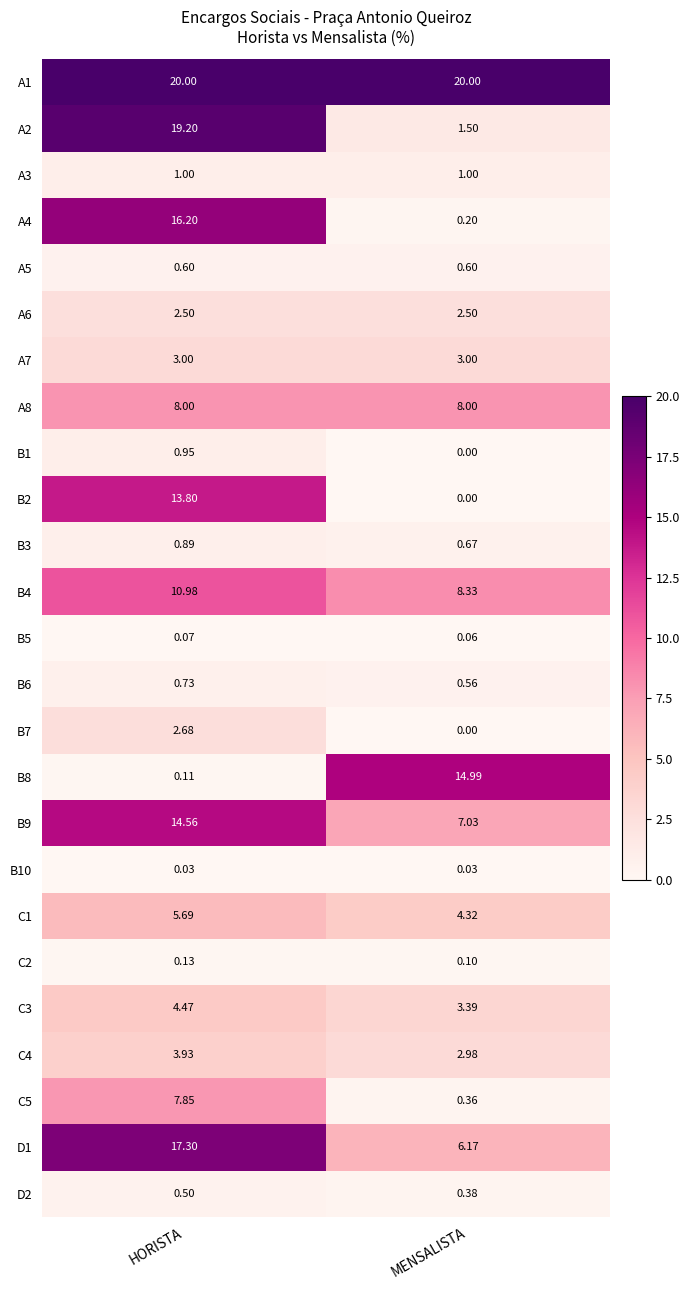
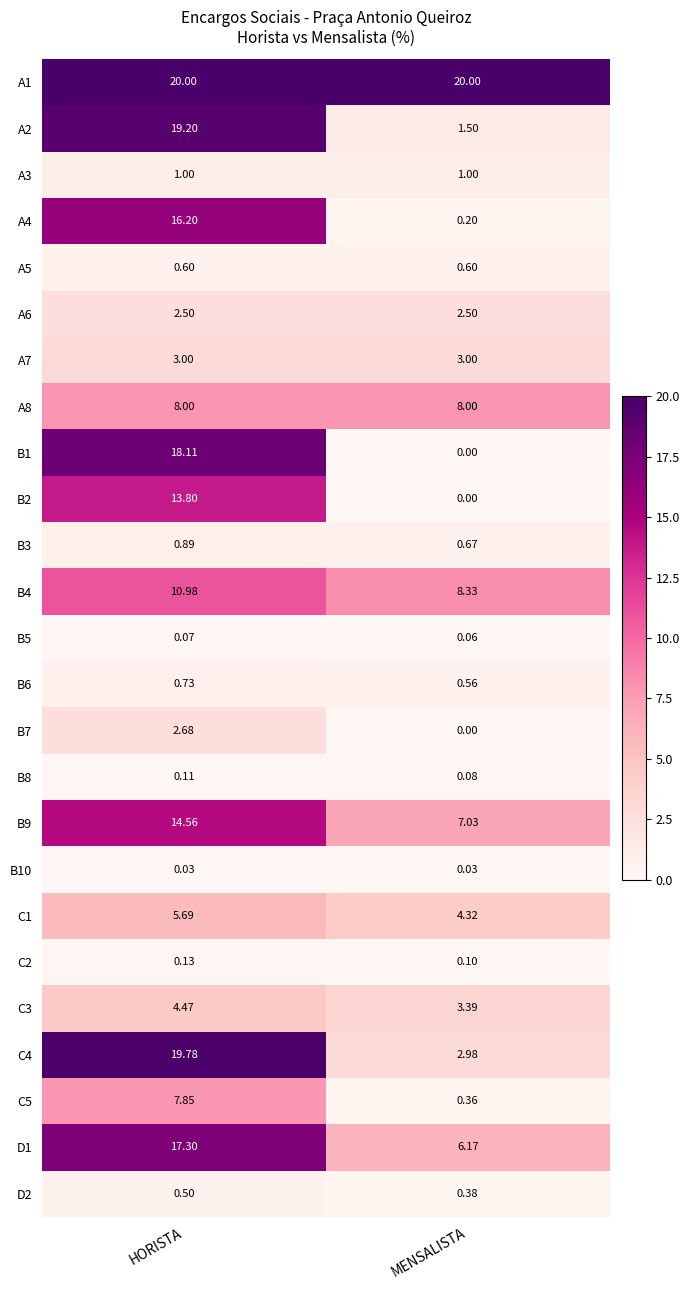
B1, HORISTA: 0.95 -> 18.11
B8, MENSALISTA: 14.99 -> 0.08
C4, HORISTA: 3.93 -> 19.78
